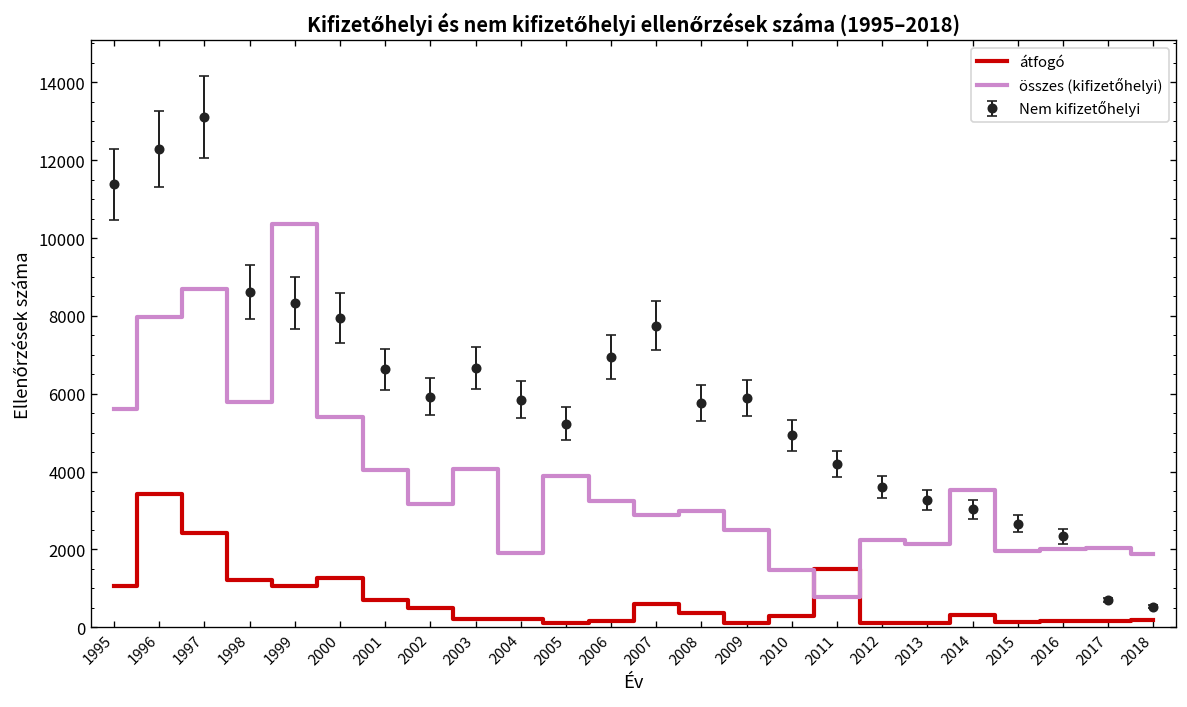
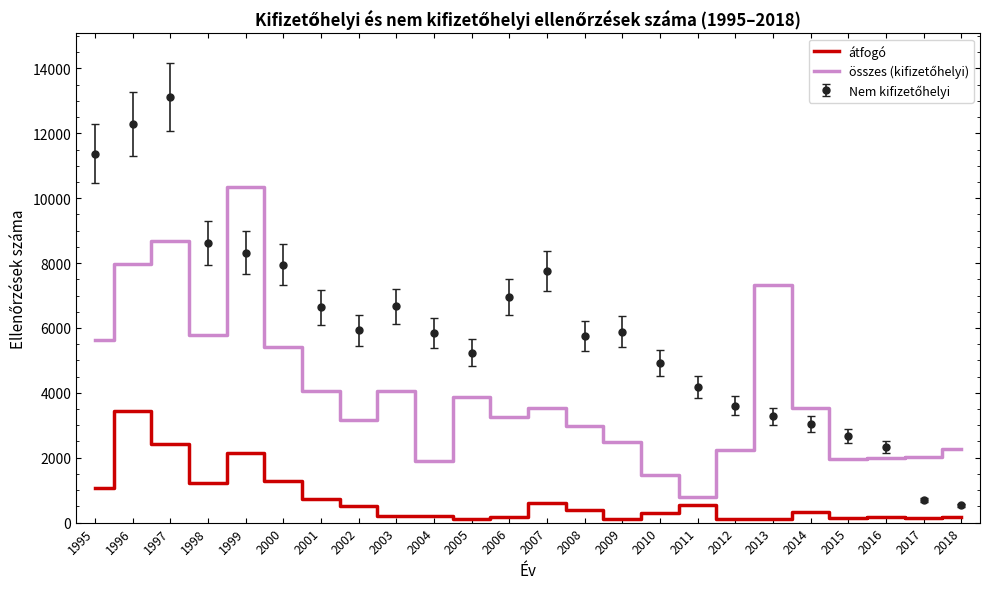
átfogó, 1999: 1100 -> 2100
összes (kifizetőhelyi), 2007: 2900 -> 3500
átfogó, 2011: 1500 -> 500
összes (kifizetőhelyi), 2013: 2100 -> 7300
összes (kifizetőhelyi), 2018: 1900 -> 2300
